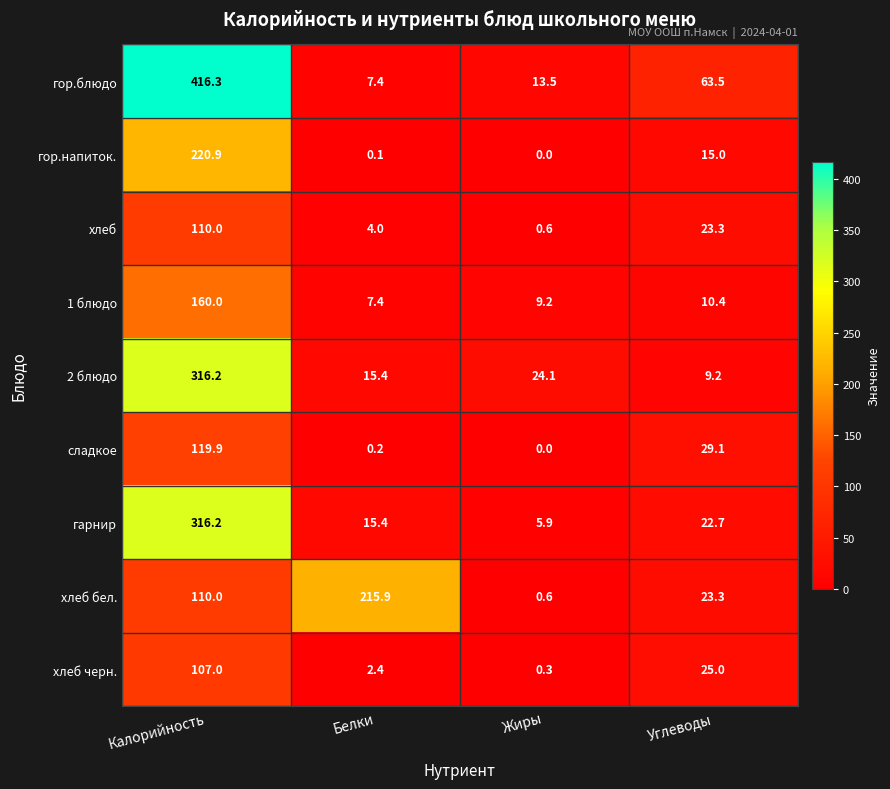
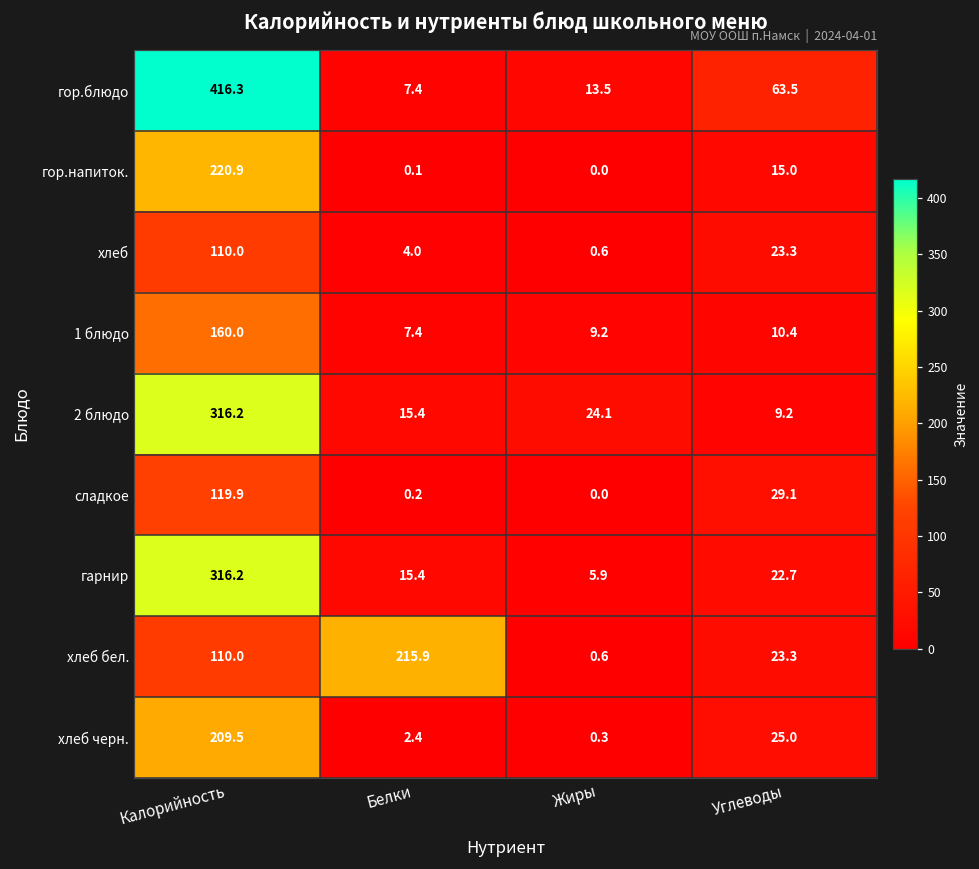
хлеб черн., Калорийность: 107.0 -> 209.5
